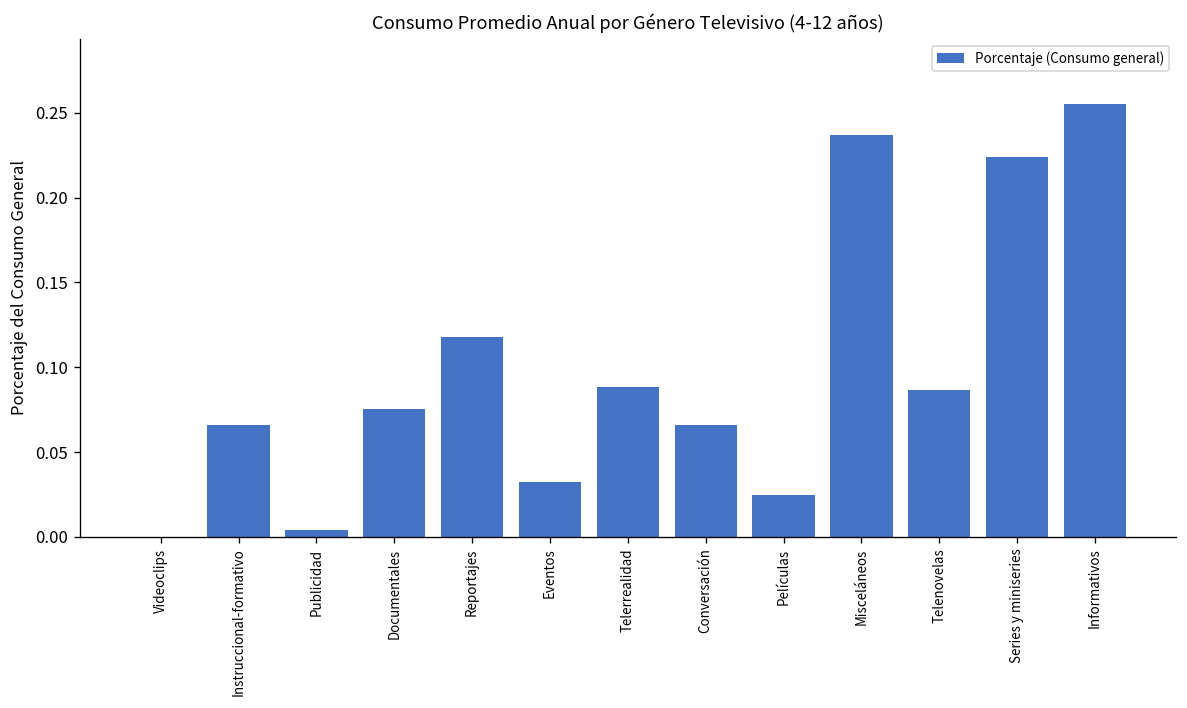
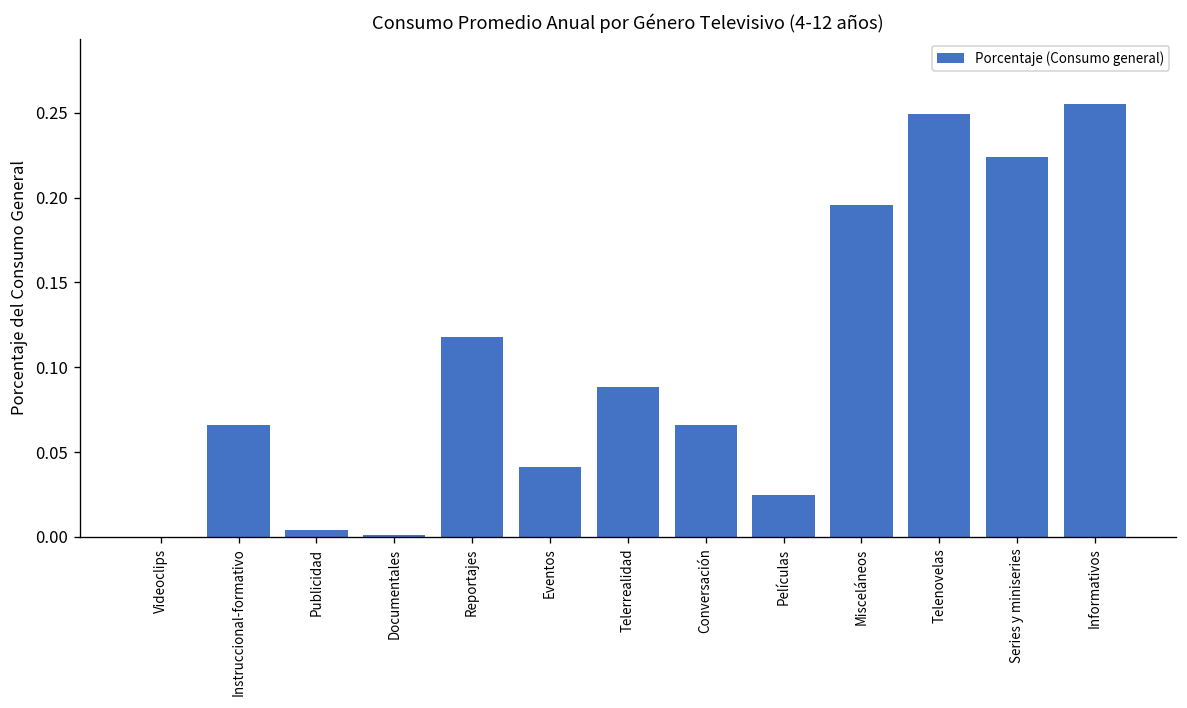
Documentales: 0.075 -> 0.001
Eventos: 0.032 -> 0.041
Misceláneos: 0.237 -> 0.196
Telenovelas: 0.087 -> 0.249
